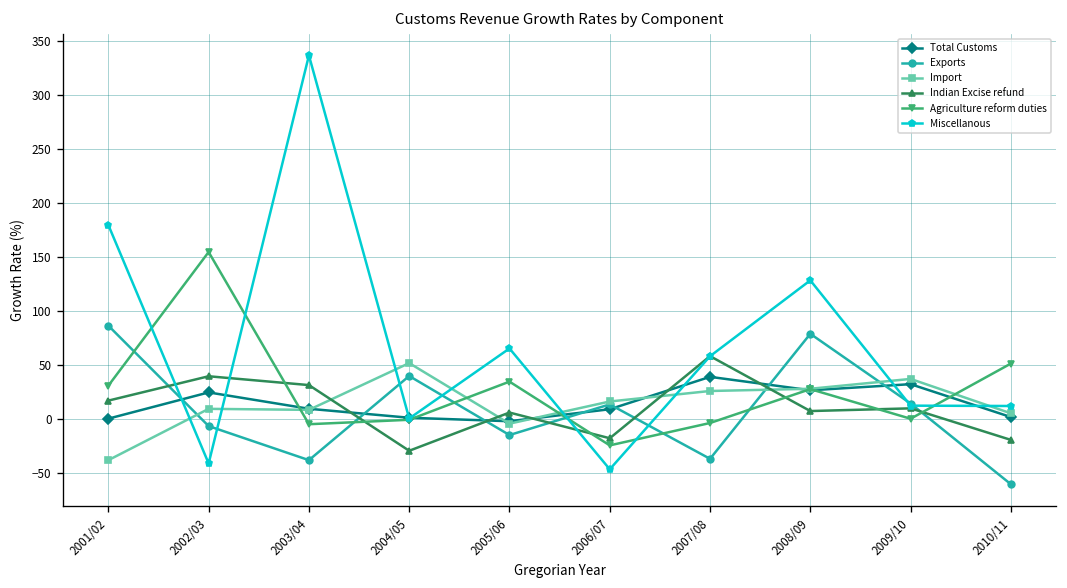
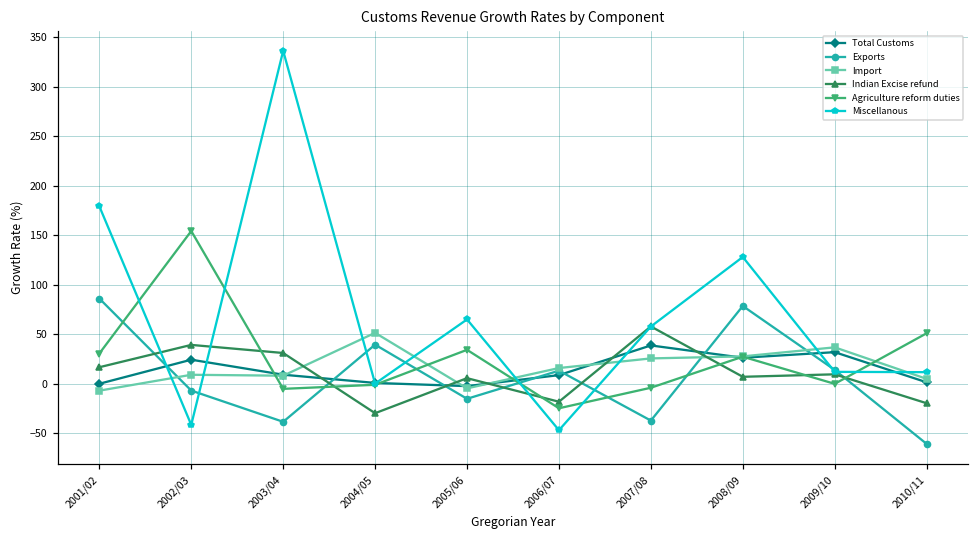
Import, 2001/02: -40 -> -10
